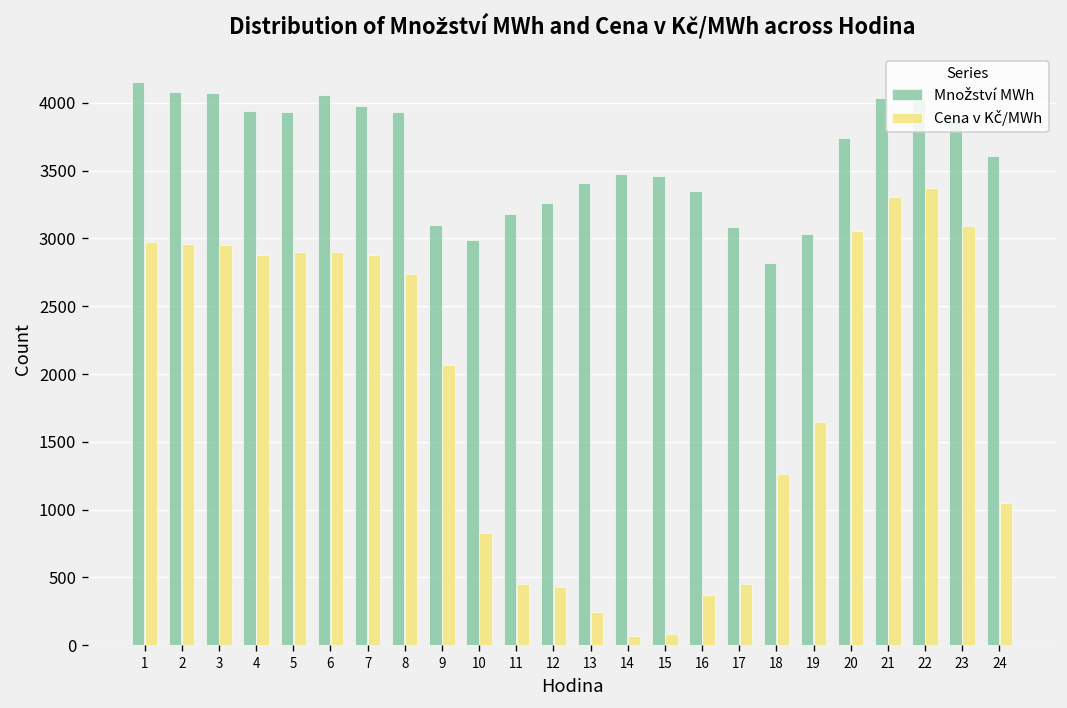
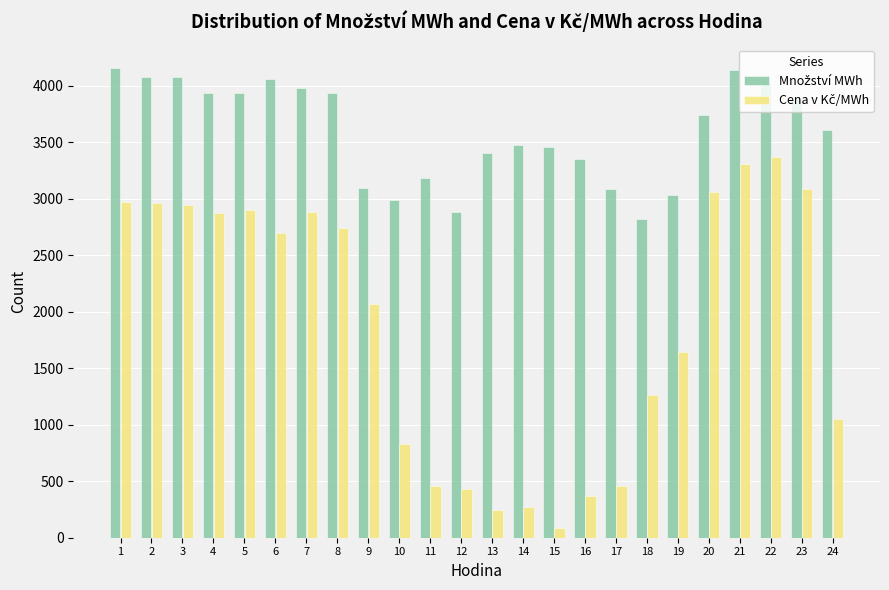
Cena v Kč/MWh, 6: 2900 -> 2700
Množství MWh, 12: 3260 -> 2890
Cena v Kč/MWh, 14: 60 -> 270
Množství MWh, 21: 4040 -> 4140
